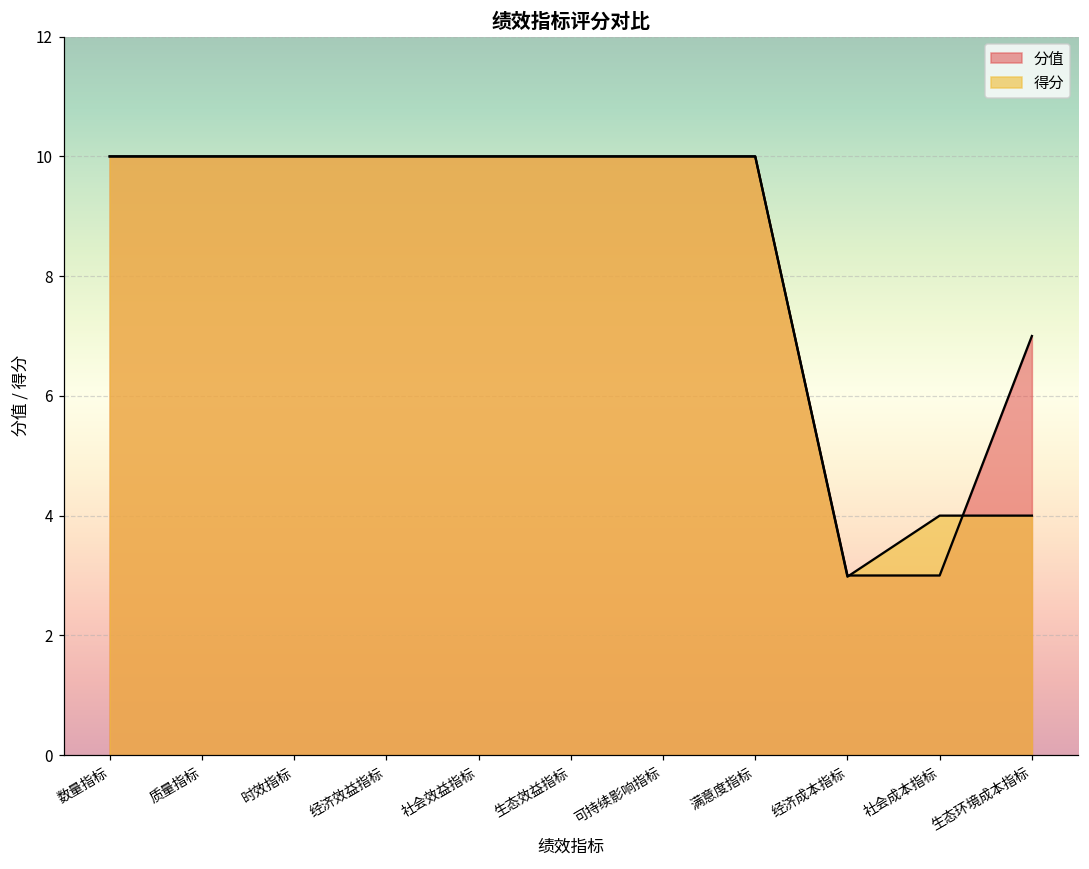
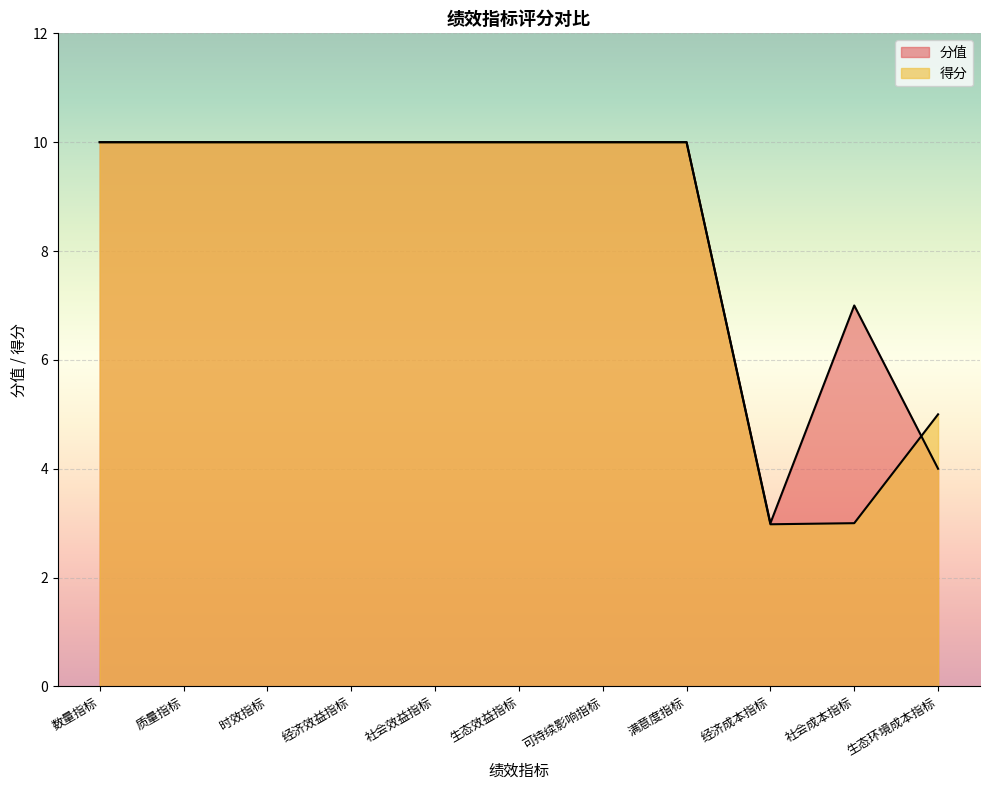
分值, 社会成本指标: 3 -> 7
得分, 社会成本指标: 4 -> 3
分值, 生态环境成本指标: 7 -> 4
得分, 生态环境成本指标: 4 -> 5
